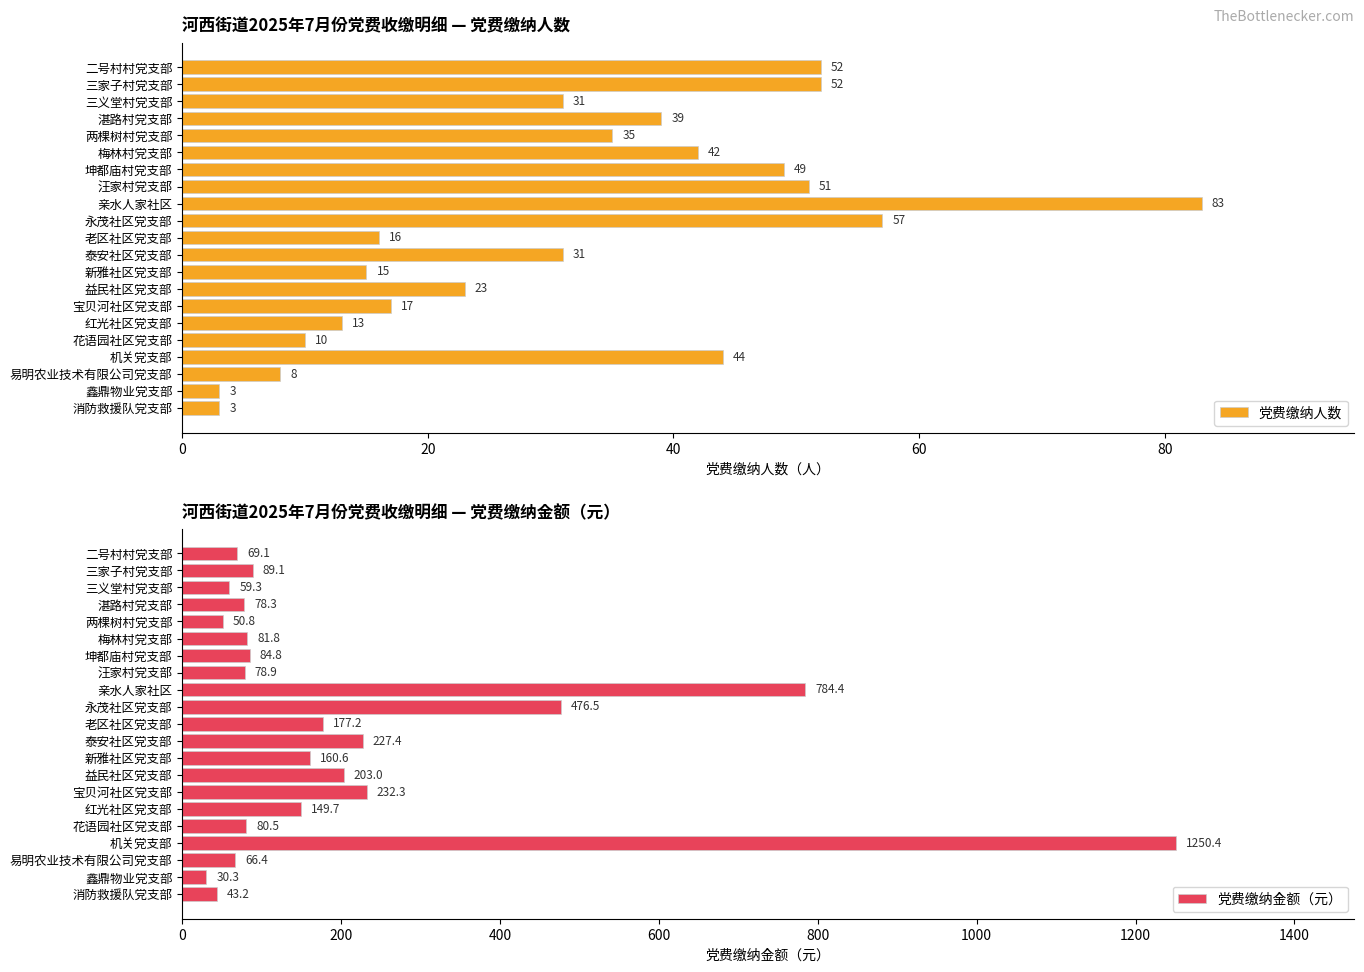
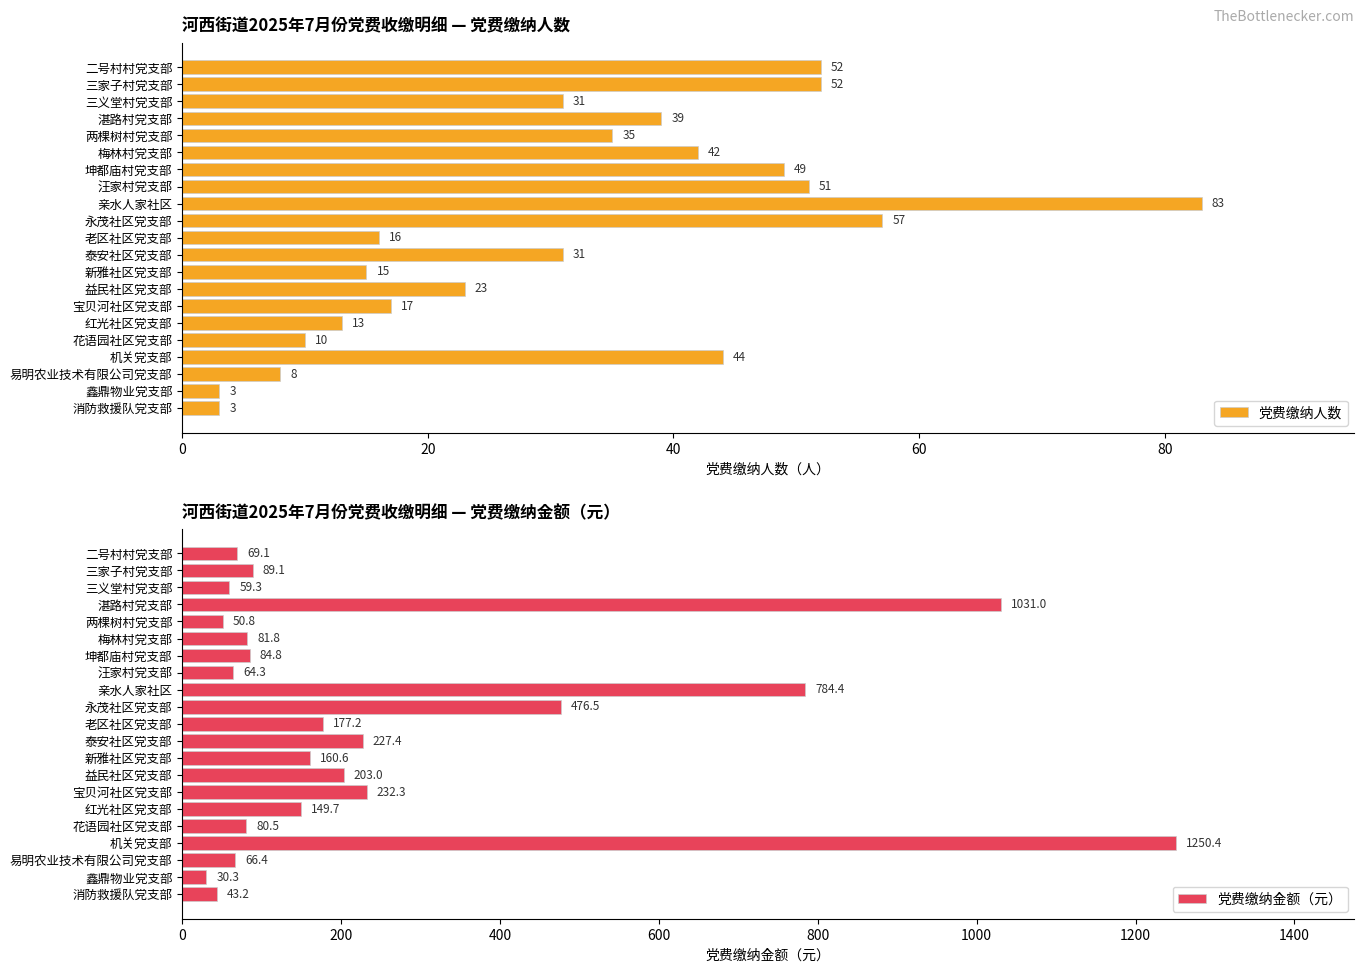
河西街道2025年7月份党费收缴明细 — 党费缴纳金额（元）, 湛路村党支部: 78.3 -> 1031.0
河西街道2025年7月份党费收缴明细 — 党费缴纳金额（元）, 汪家村党支部: 78.9 -> 64.3
